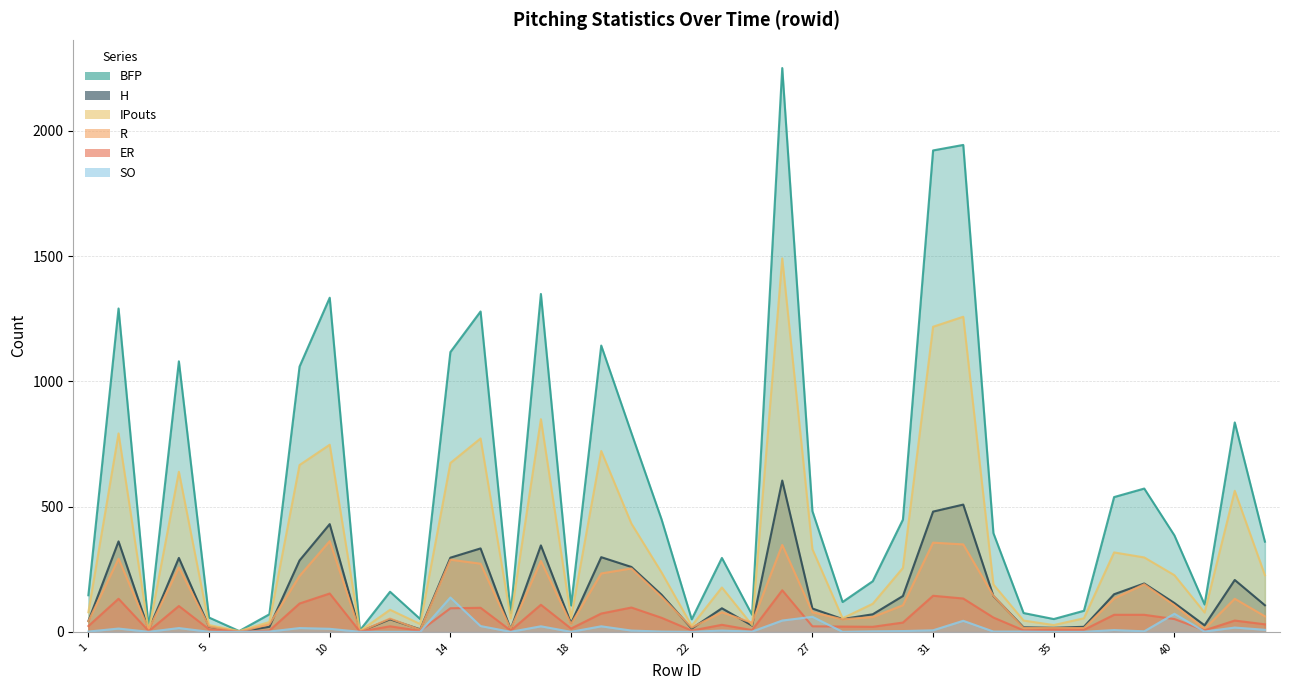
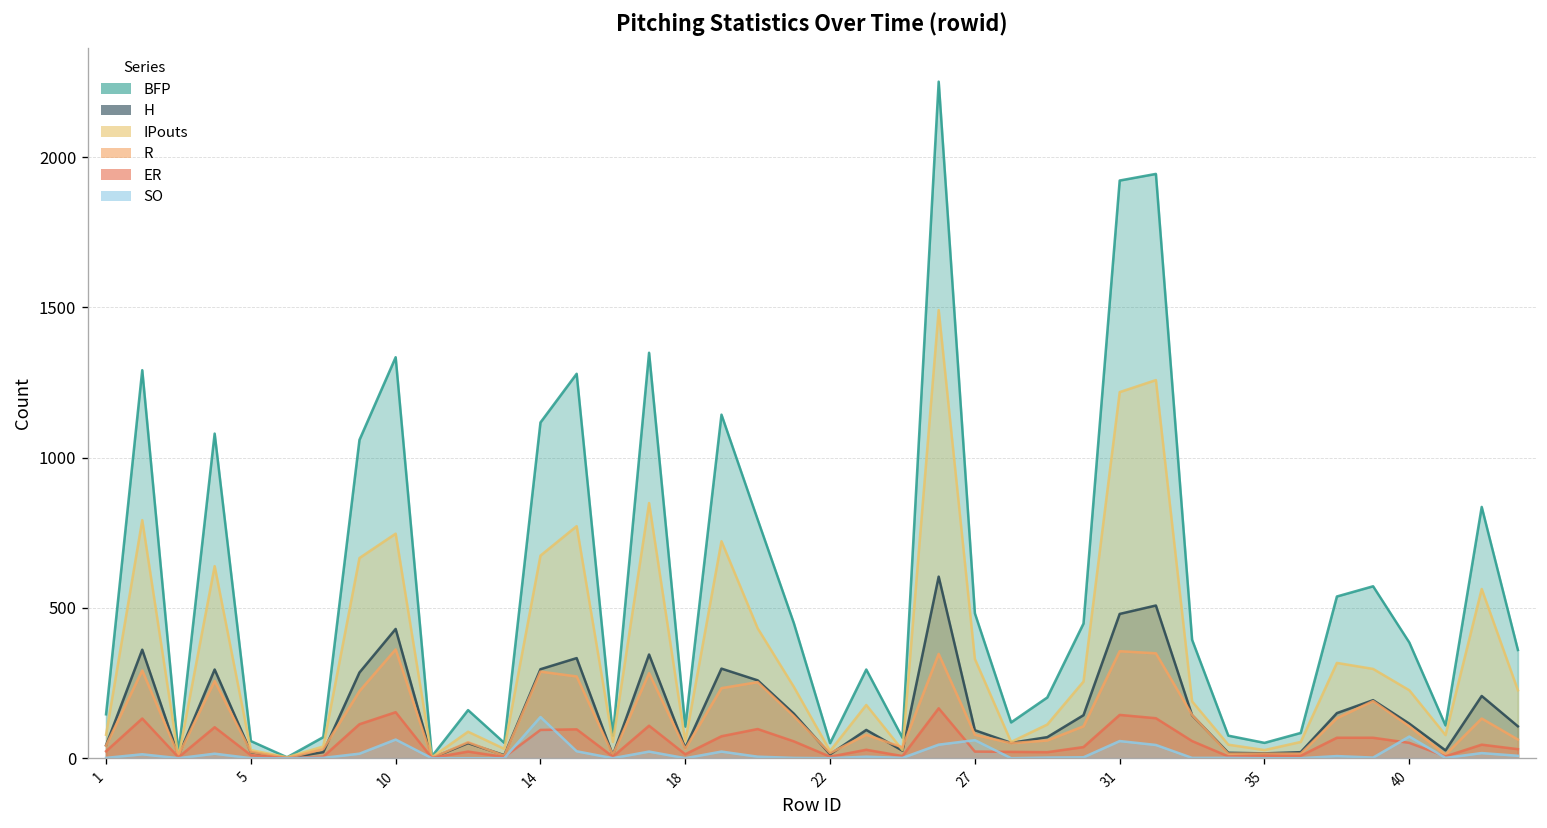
SO, 10: 10 -> 60
SO, 31: 10 -> 60
